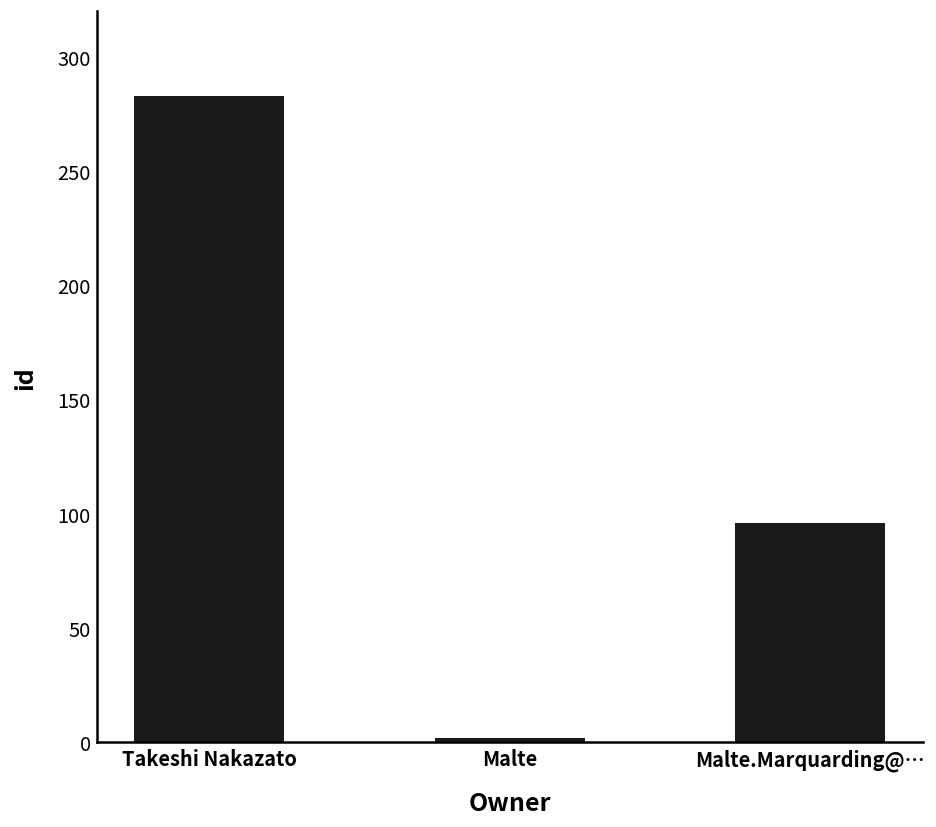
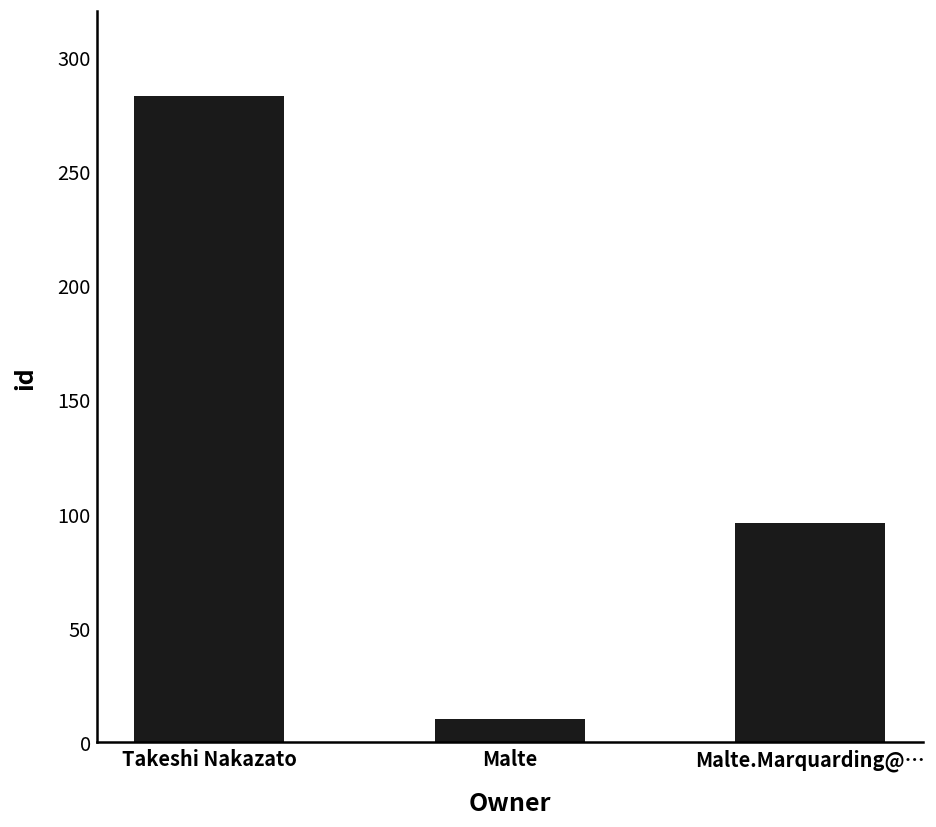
Malte: 2 -> 10
